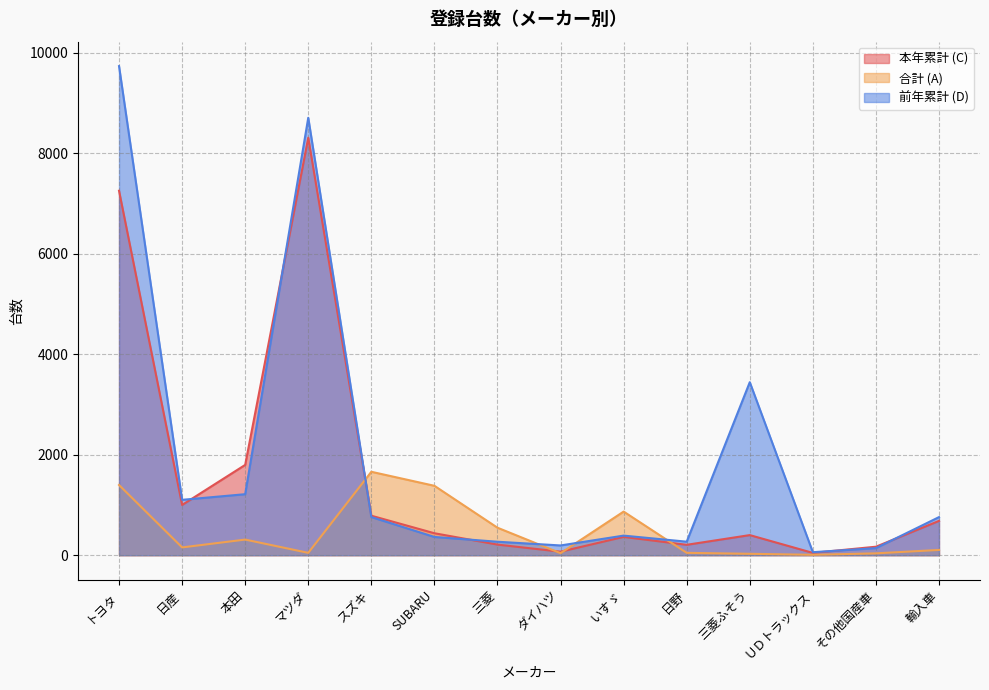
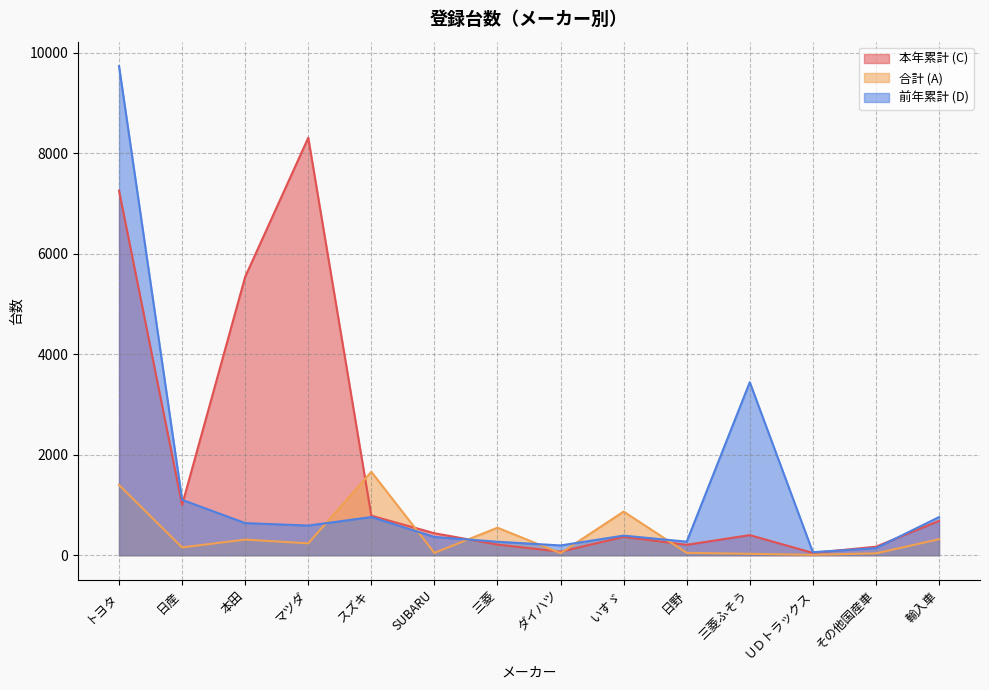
本年累計 (C), 本田: 1800 -> 5500
前年累計 (D), 本田: 1200 -> 600
合計 (A), マツダ: 0 -> 200
前年累計 (D), マツダ: 8700 -> 600
合計 (A), SUBARU: 1400 -> 0
合計 (A), 輸入車: 100 -> 300
